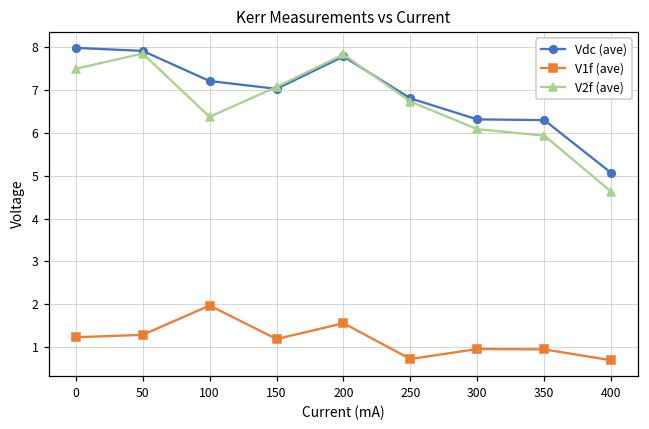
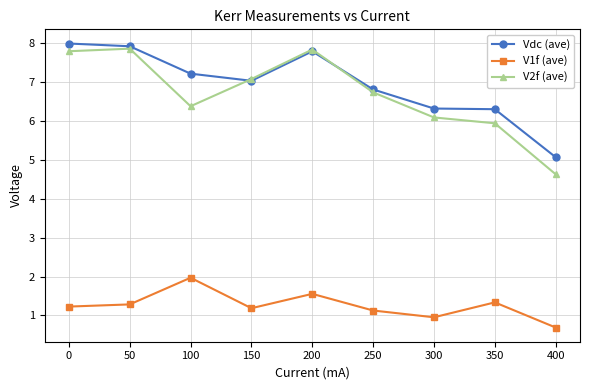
V2f (ave), 0: 7.5 -> 7.8
V1f (ave), 250: 0.7 -> 1.1
V1f (ave), 350: 0.9 -> 1.3
